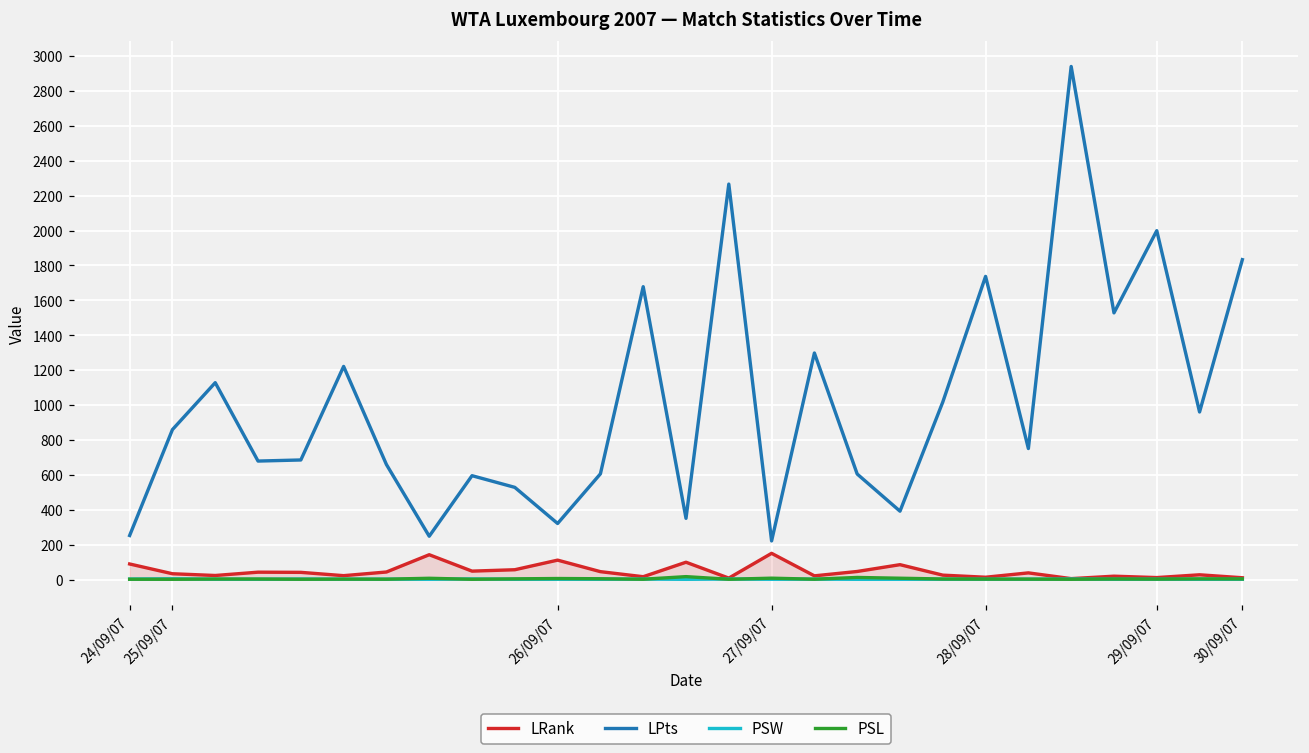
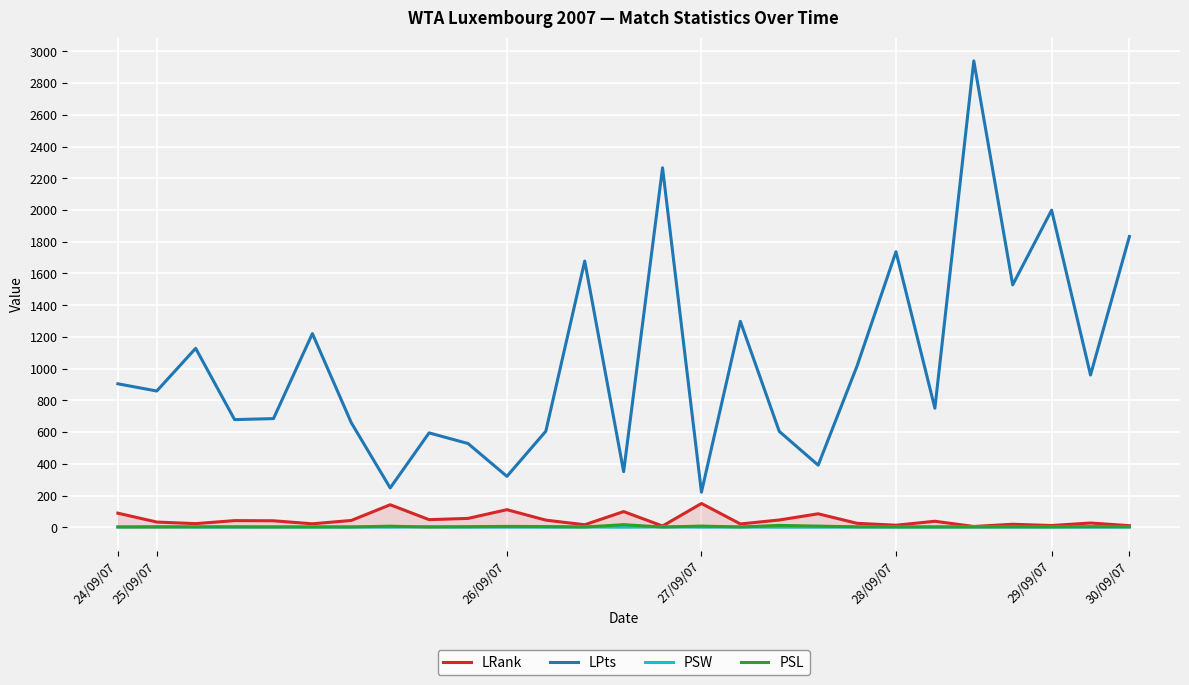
LPts, 24/09/07: 250 -> 900
